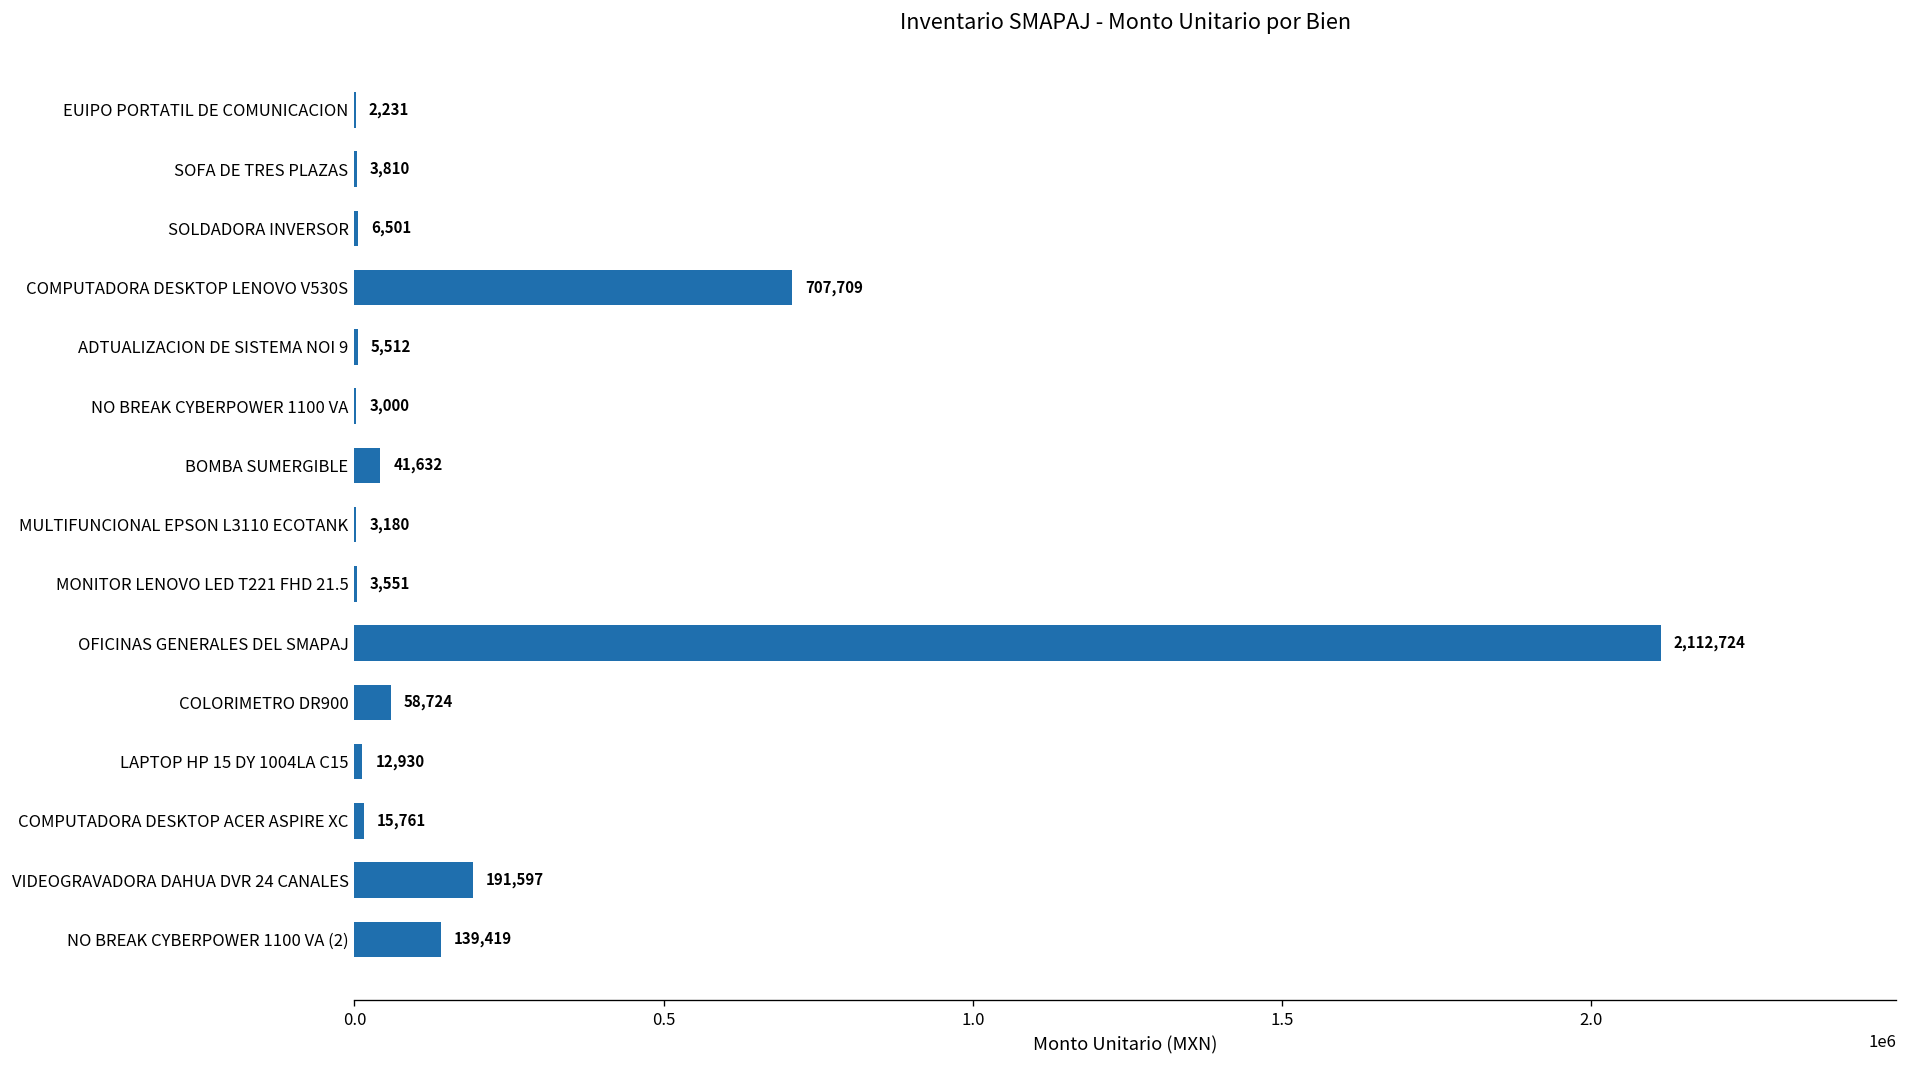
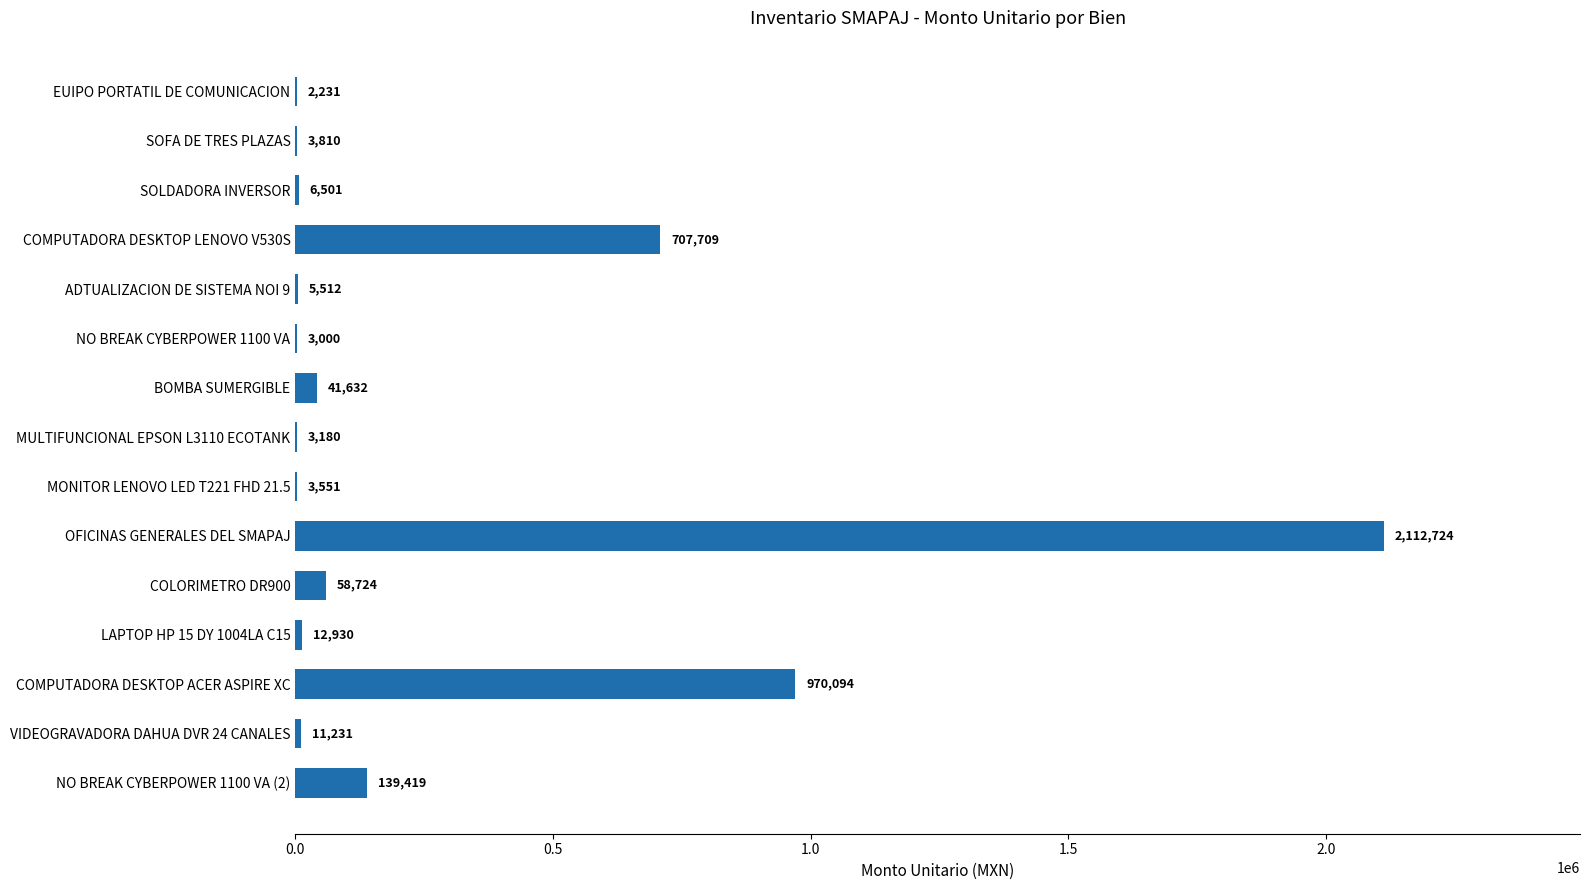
COMPUTADORA DESKTOP ACER ASPIRE XC: 15,761 -> 970,094
VIDEOGRAVADORA DAHUA DVR 24 CANALES: 191,597 -> 11,231
